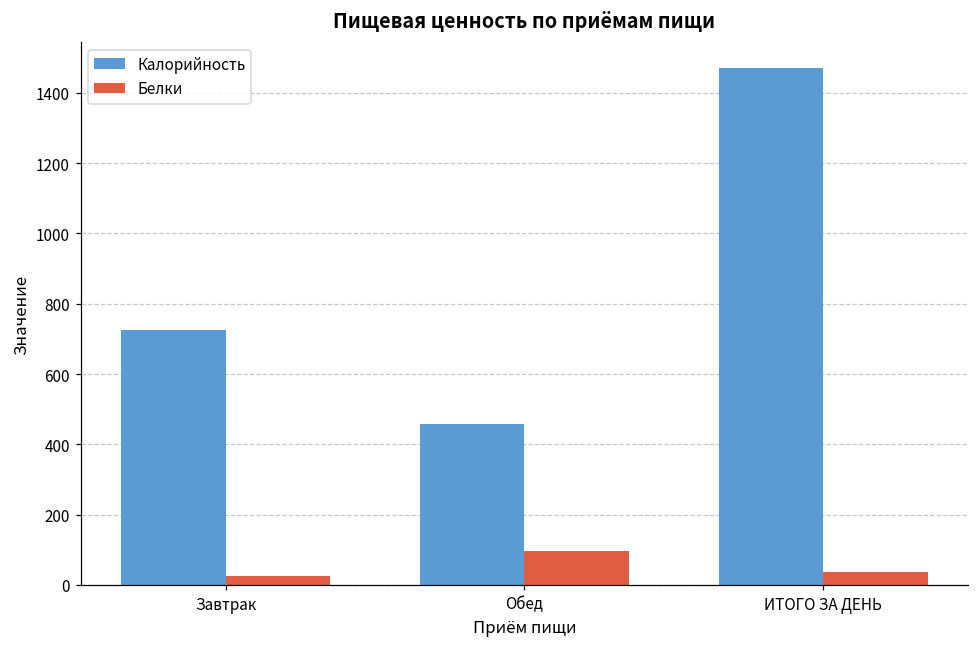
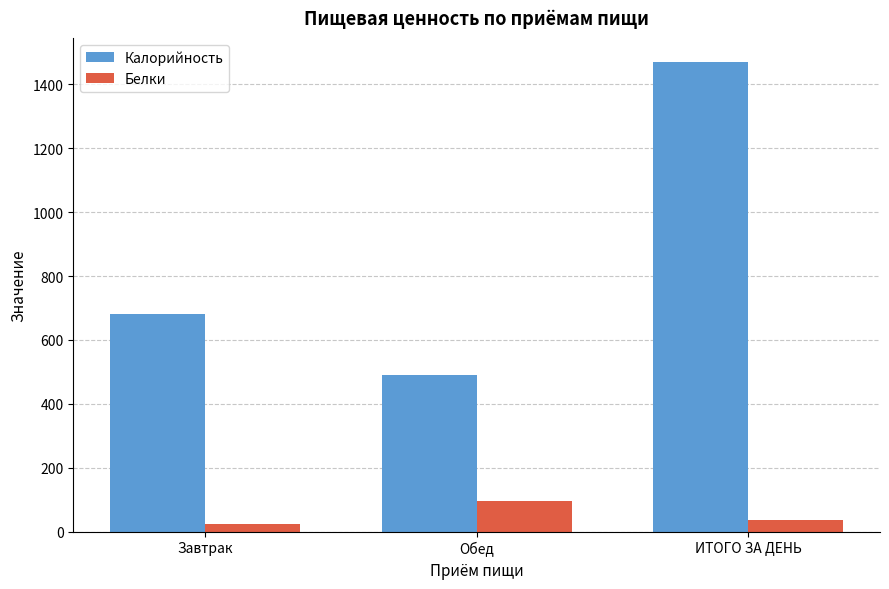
Калорийность, Завтрак: 720 -> 680
Калорийность, Обед: 460 -> 490
